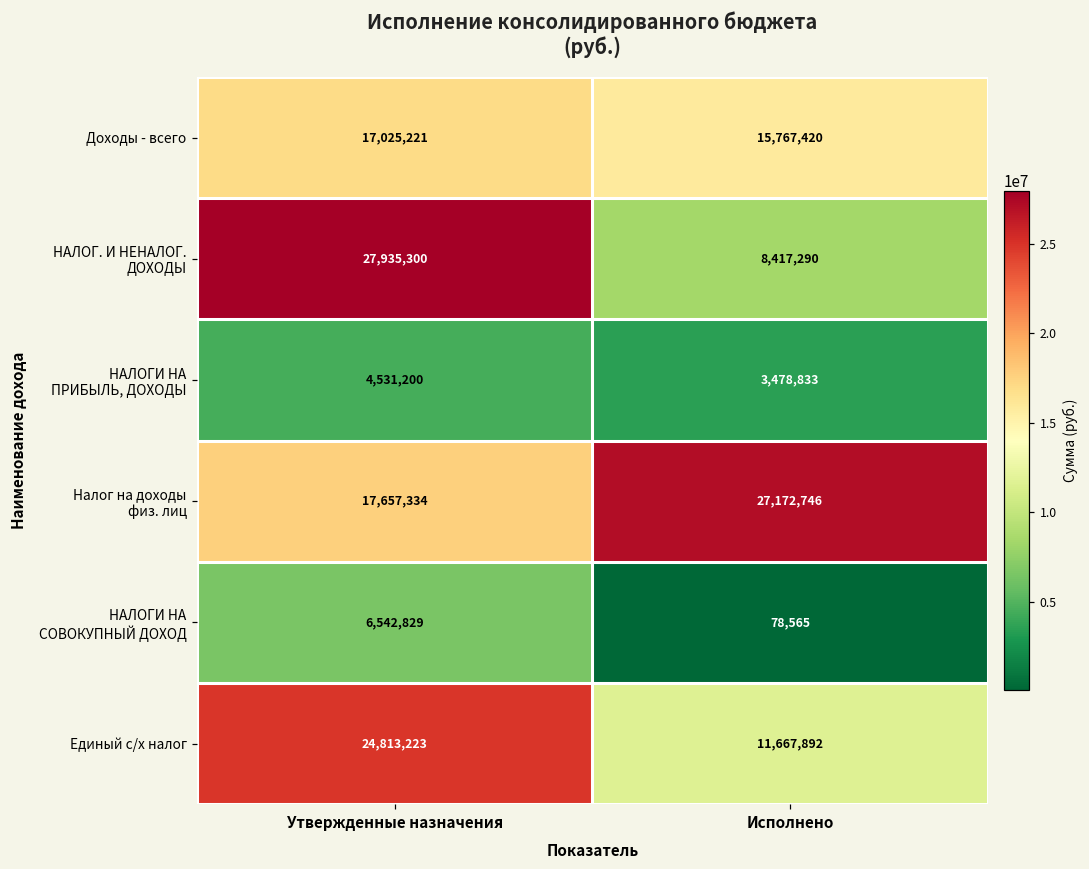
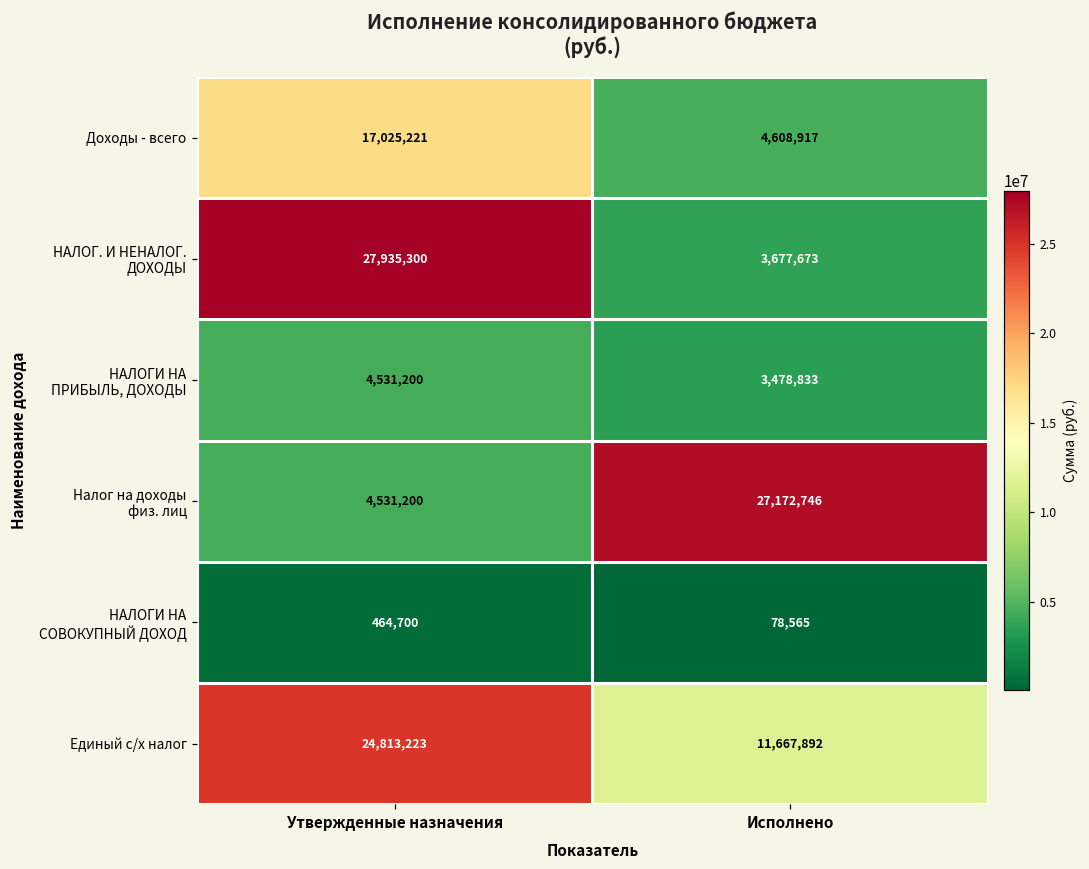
Доходы - всего, Исполнено: 15,767,420 -> 4,608,917
НАЛОГ. И НЕНАЛОГ. ДОХОДЫ, Исполнено: 8,417,290 -> 3,677,673
Налог на доходы физ. лиц, Утвержденные назначения: 17,657,334 -> 4,531,200
НАЛОГИ НА СОВОКУПНЫЙ ДОХОД, Утвержденные назначения: 6,542,829 -> 464,700
